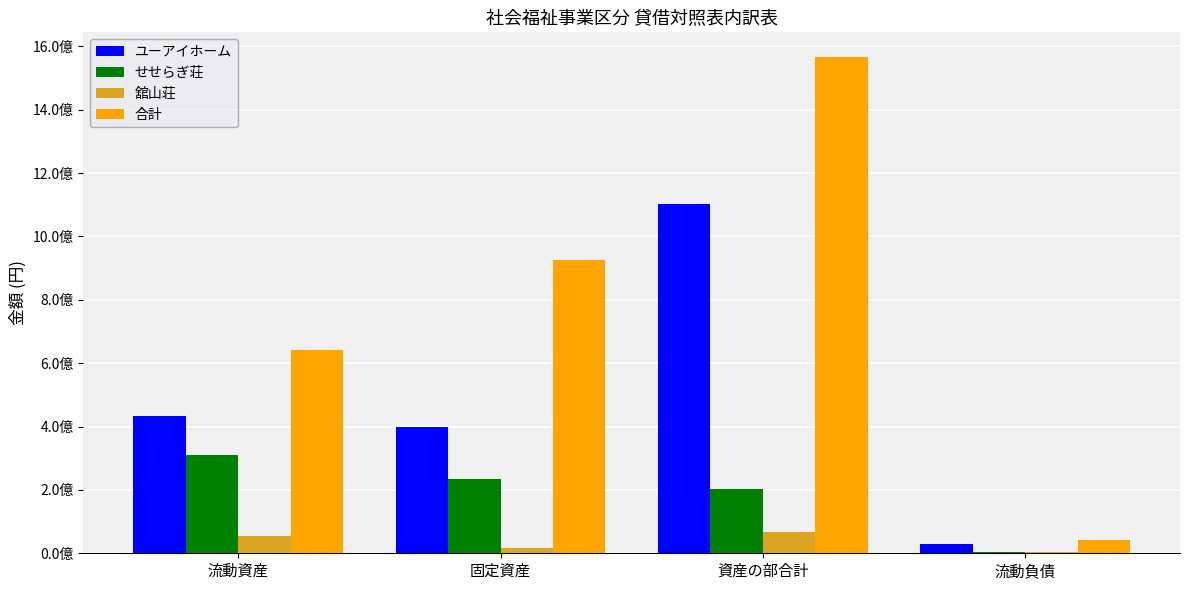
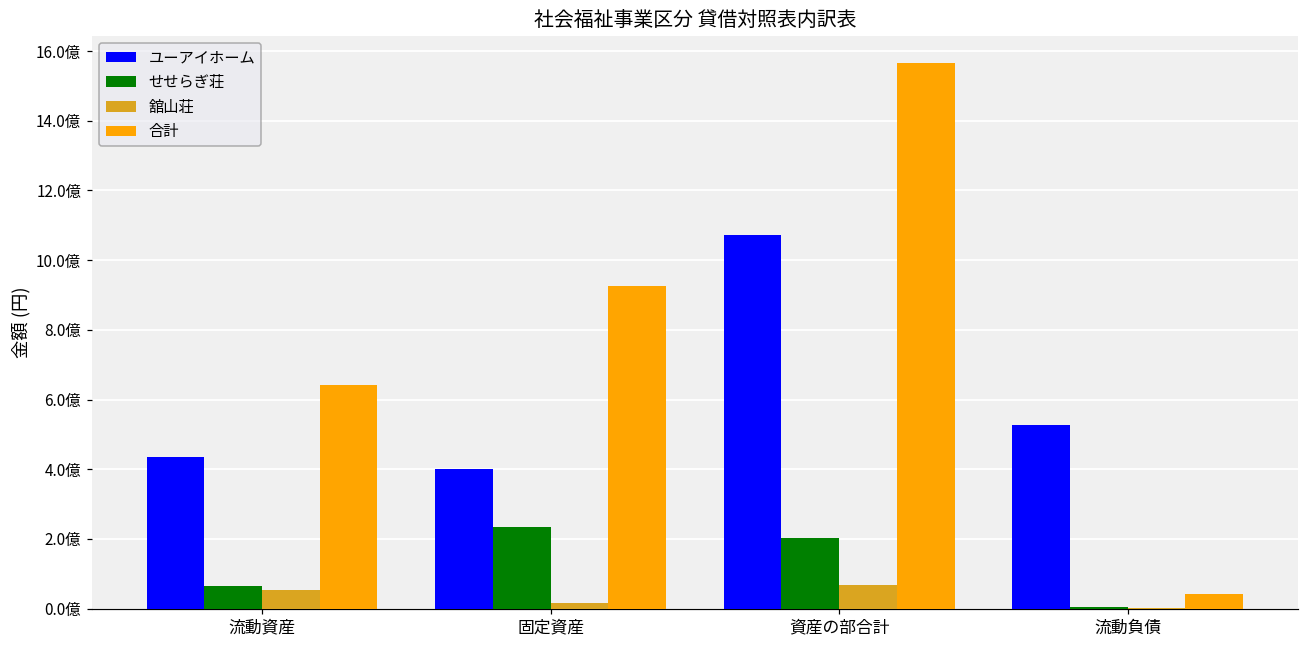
せせらぎ荘, 流動資産: 3.1億 -> 0.6億
ユーアイホーム, 資産の部合計: 11.0億 -> 10.7億
ユーアイホーム, 流動負債: 0.3億 -> 5.3億
